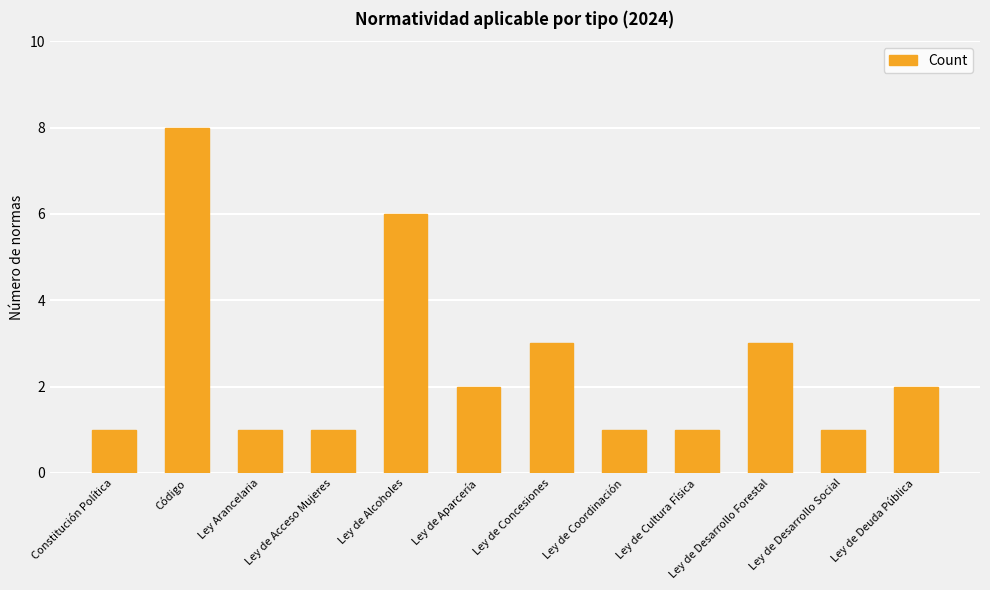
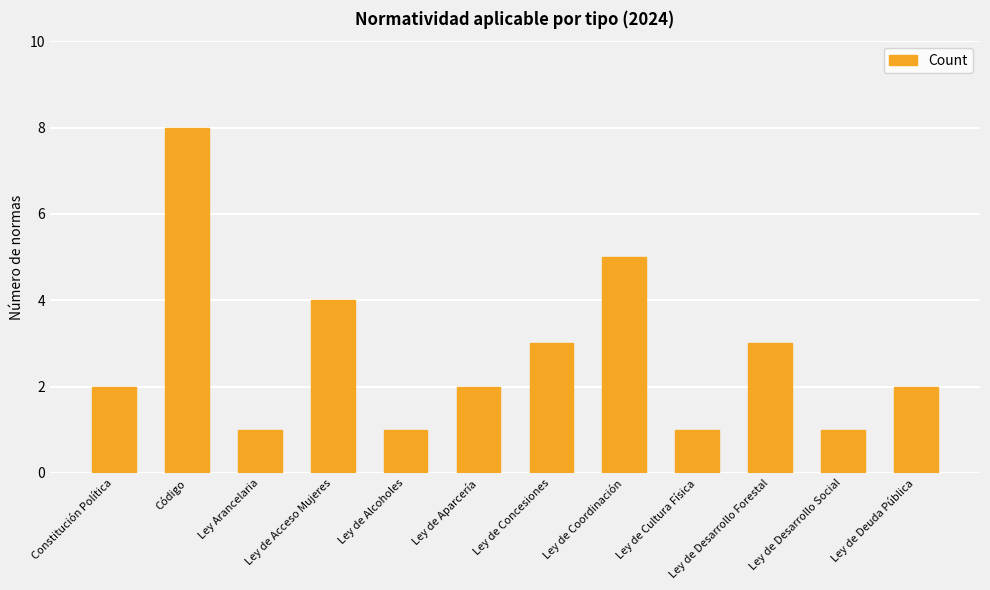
Constitución Política: 1 -> 2
Ley de Acceso Mujeres: 1 -> 4
Ley de Alcoholes: 6 -> 1
Ley de Coordinación: 1 -> 5
